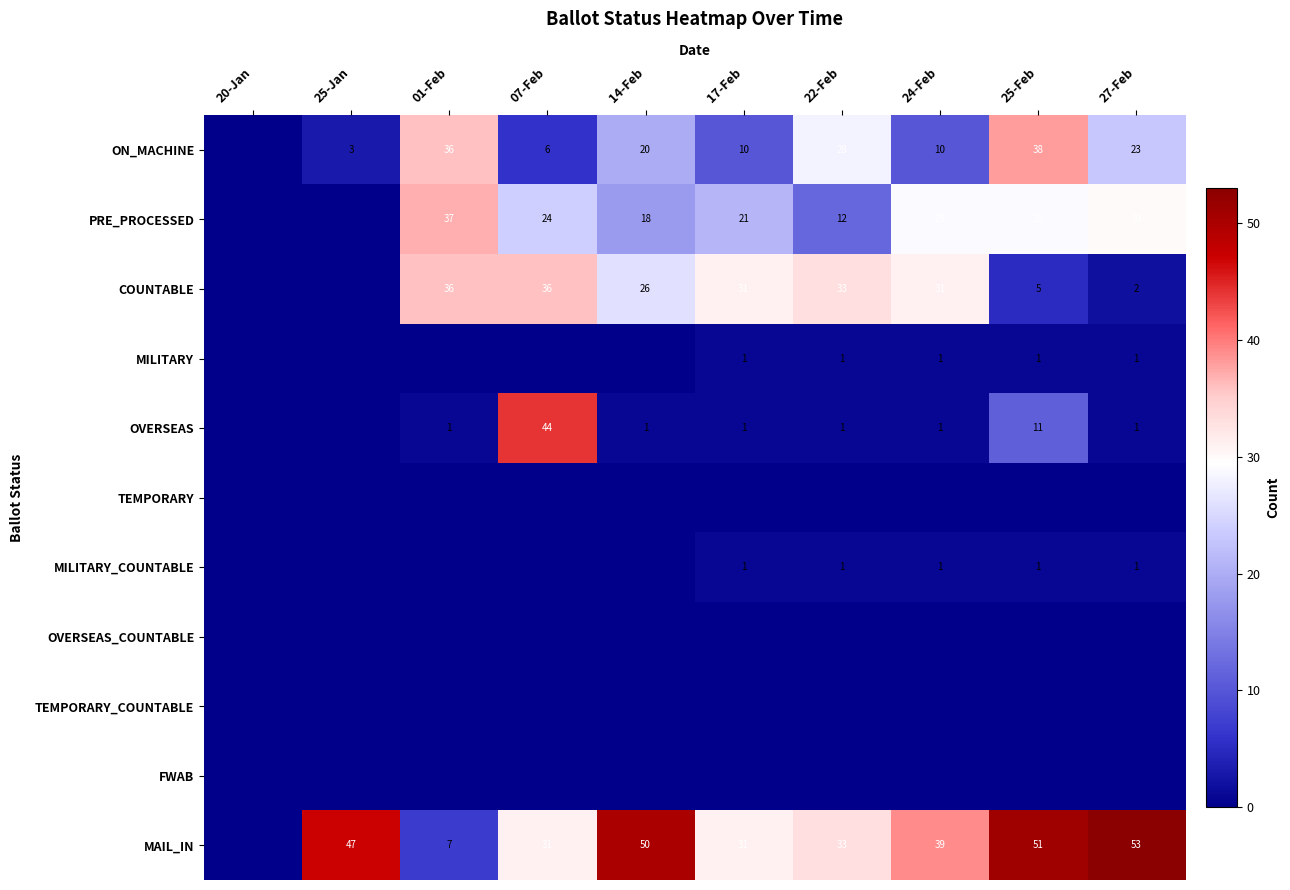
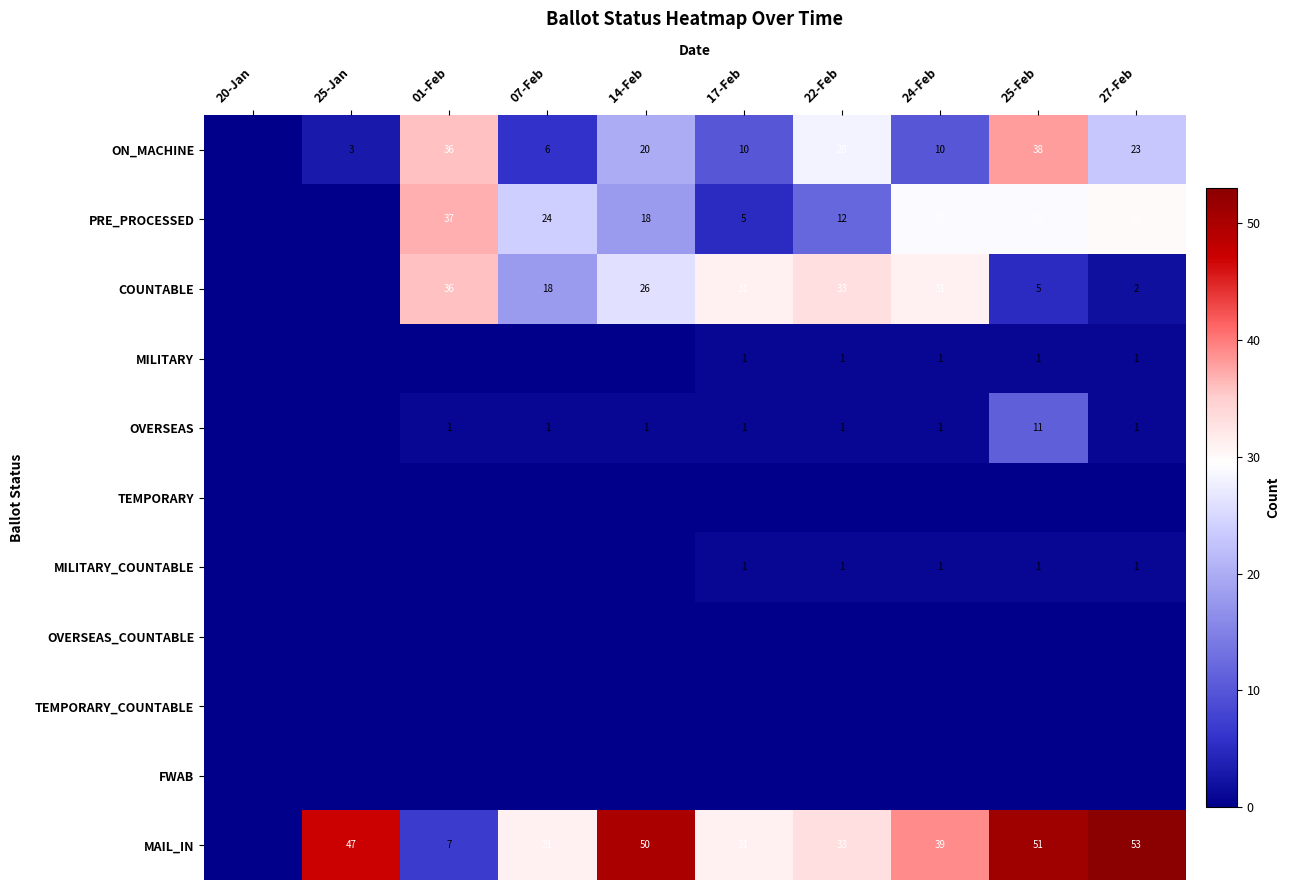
PRE_PROCESSED, 17-Feb: 21 -> 5
COUNTABLE, 07-Feb: 36 -> 18
OVERSEAS, 07-Feb: 44 -> 1
